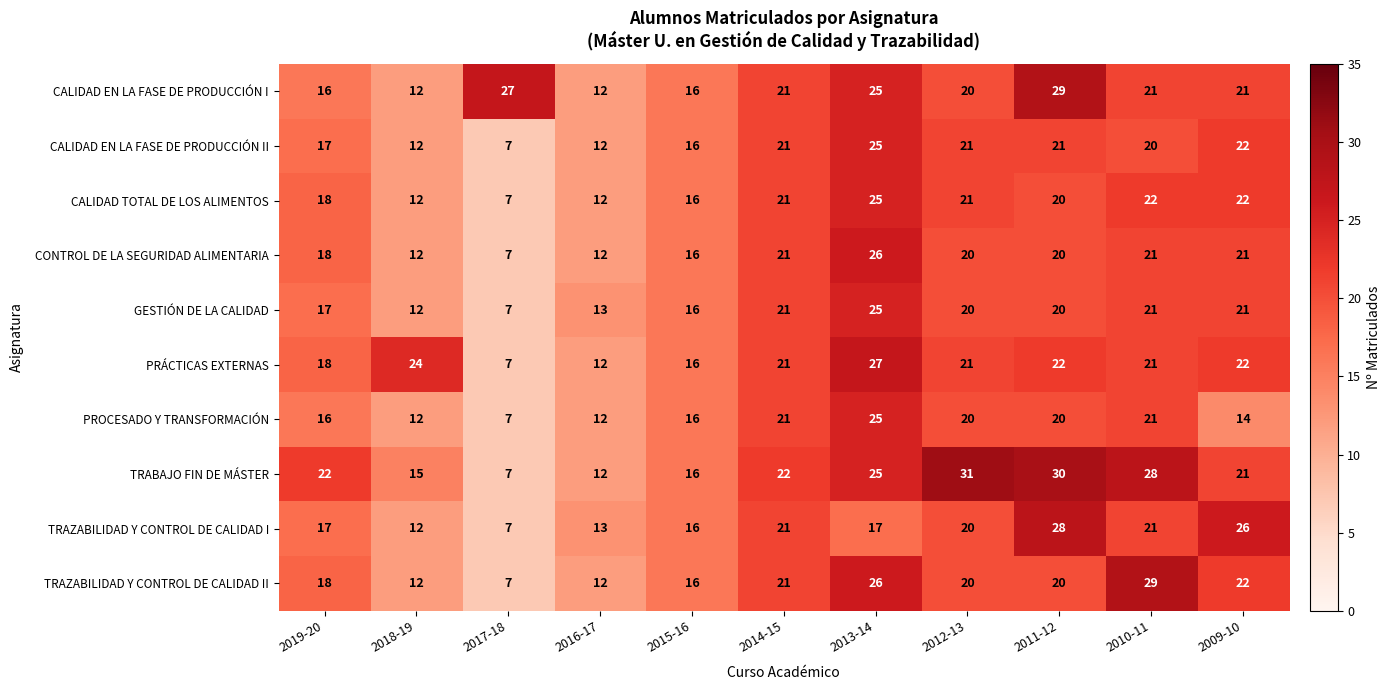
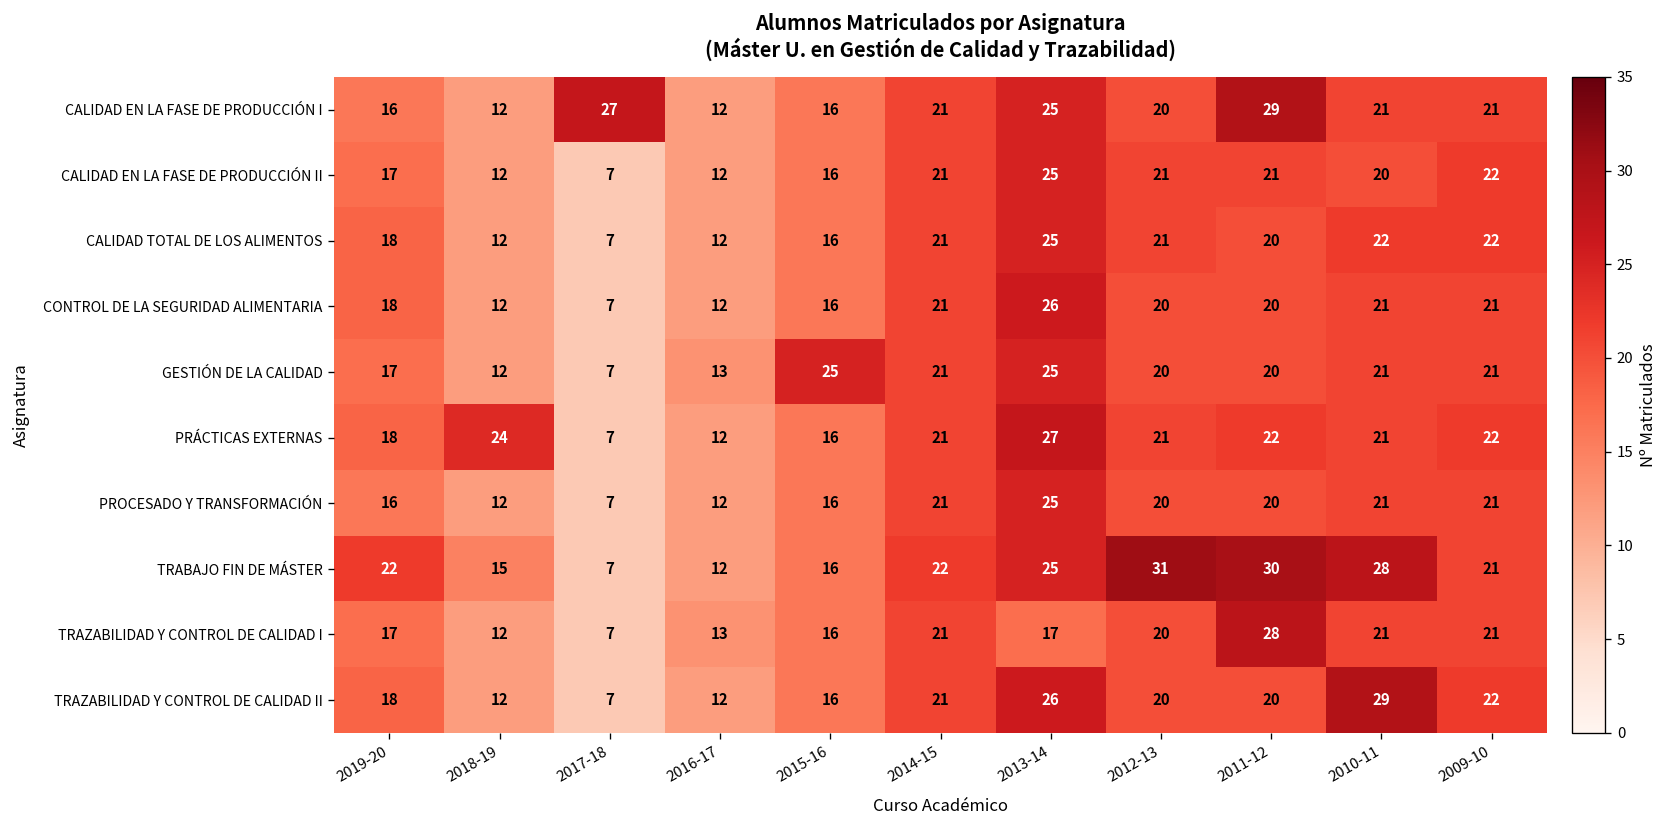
GESTIÓN DE LA CALIDAD, 2015-16: 16 -> 25
PROCESADO Y TRANSFORMACIÓN, 2009-10: 14 -> 21
TRAZABILIDAD Y CONTROL DE CALIDAD I, 2009-10: 26 -> 21
